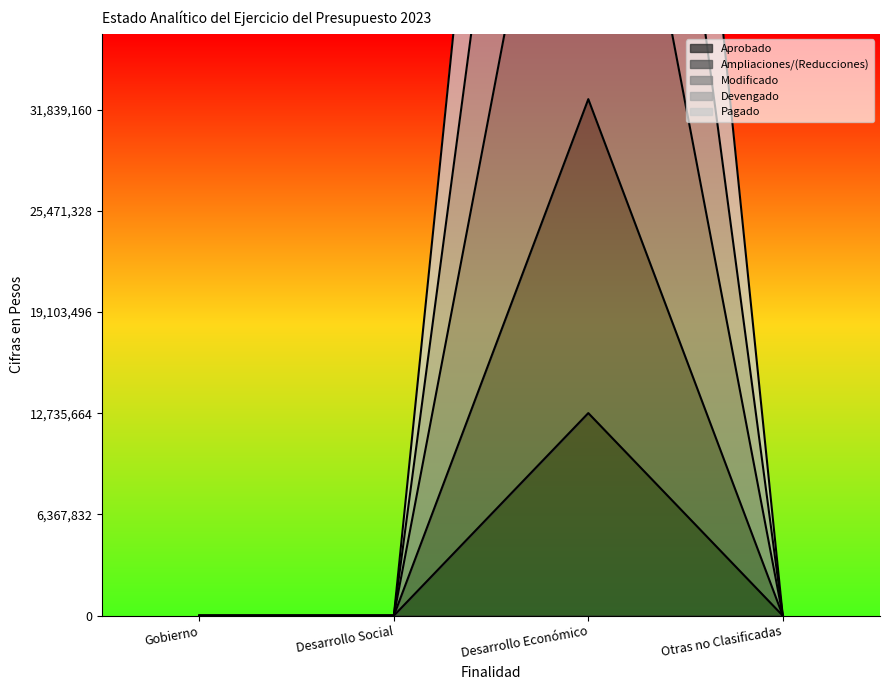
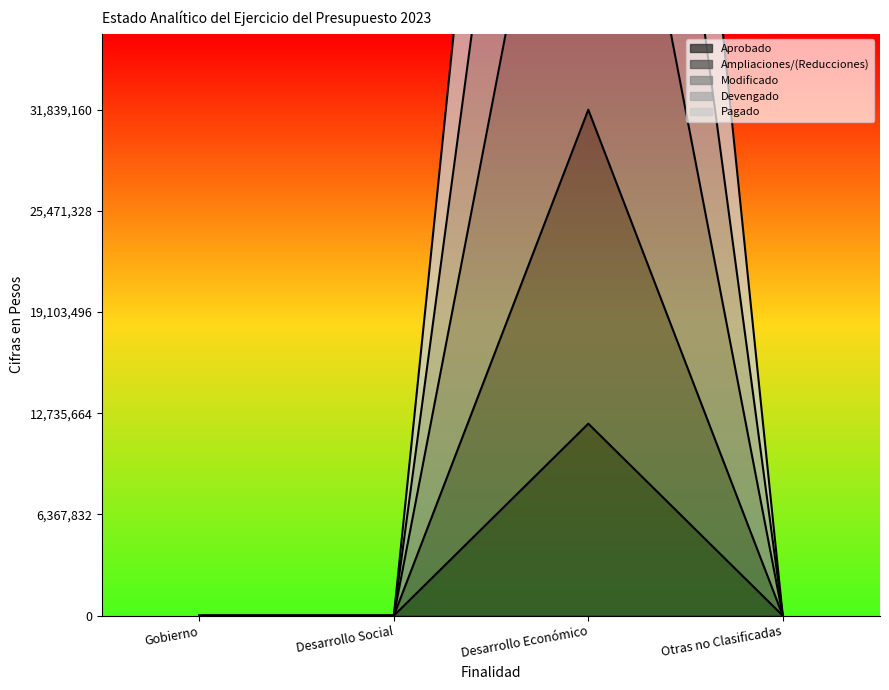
Aprobado, Desarrollo Económico: 12,700,000 -> 12,100,000
